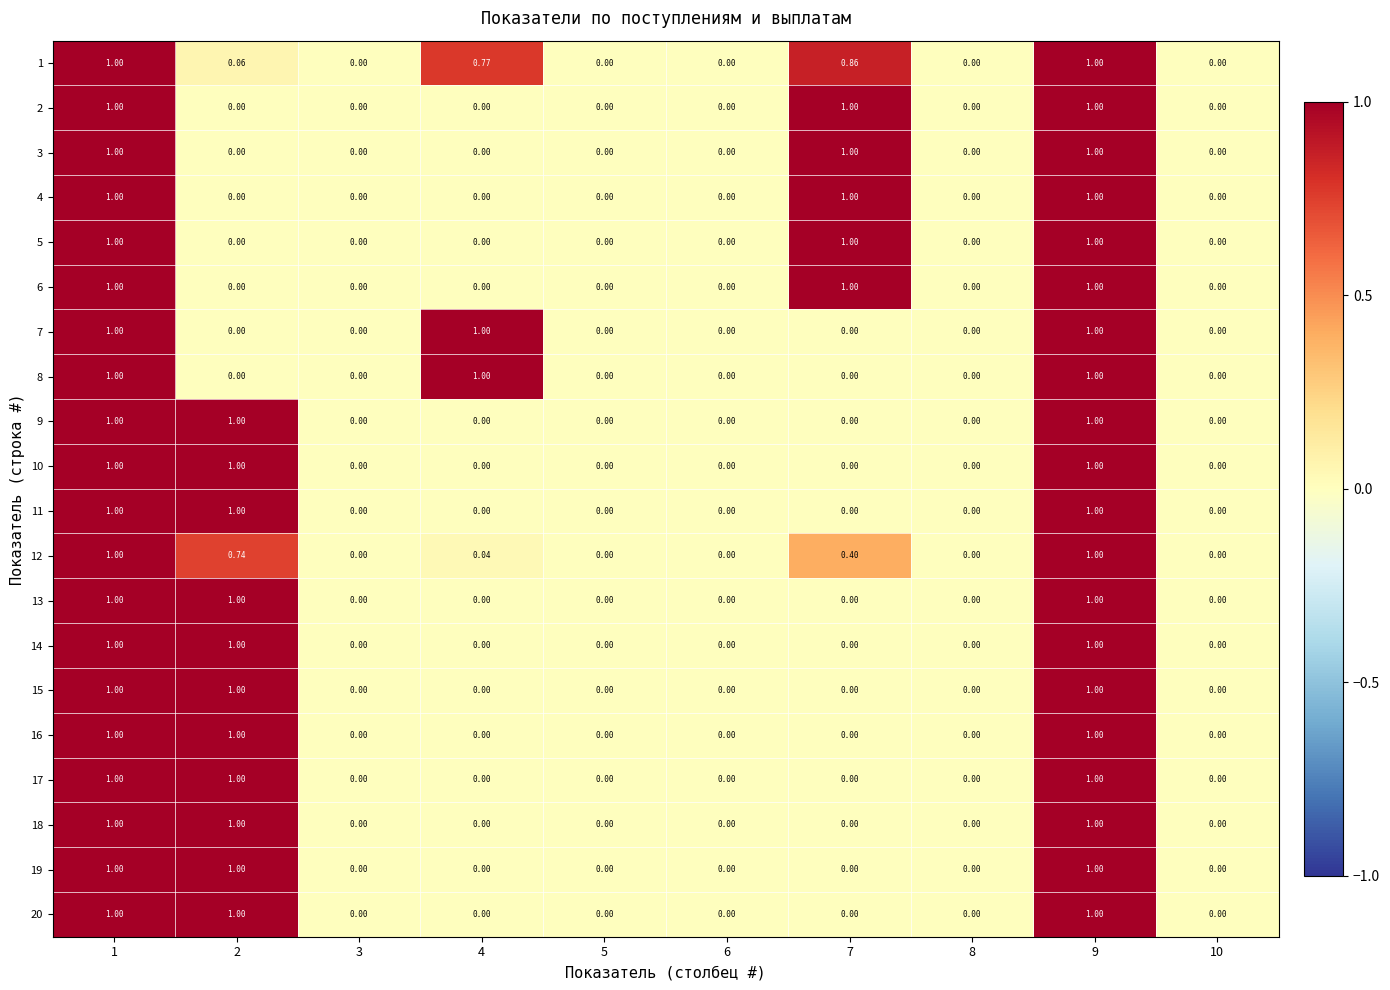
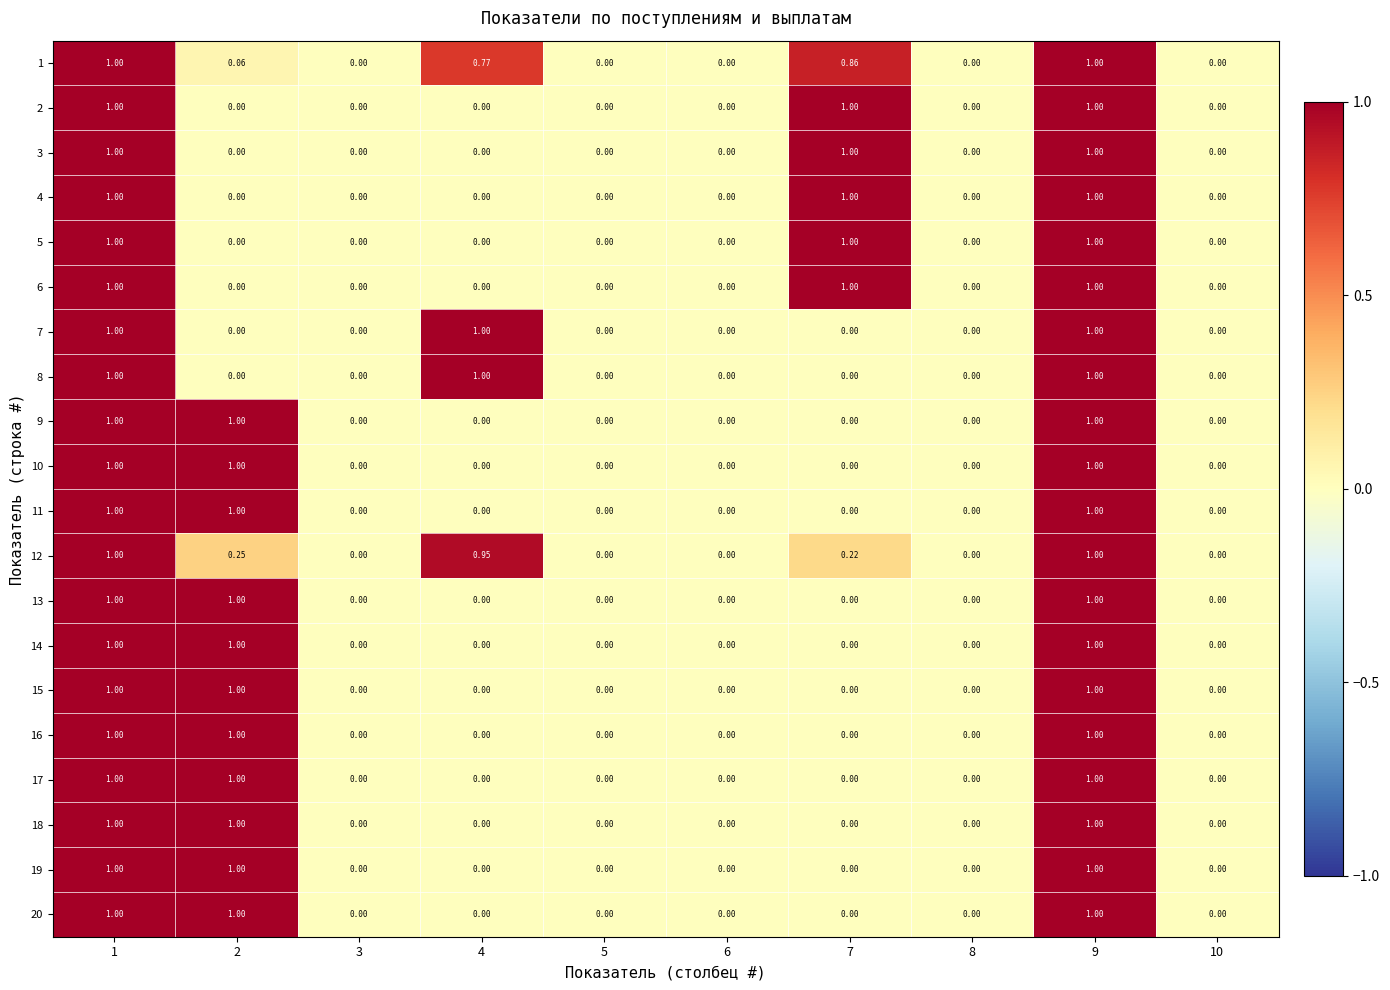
12, 2: 0.74 -> 0.25
12, 4: 0.04 -> 0.95
12, 7: 0.40 -> 0.22
